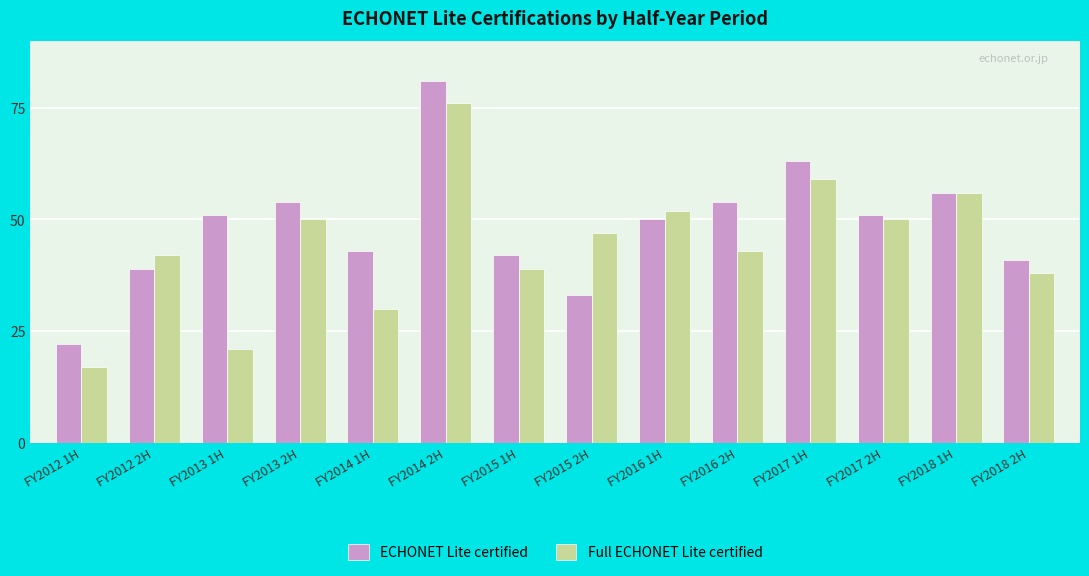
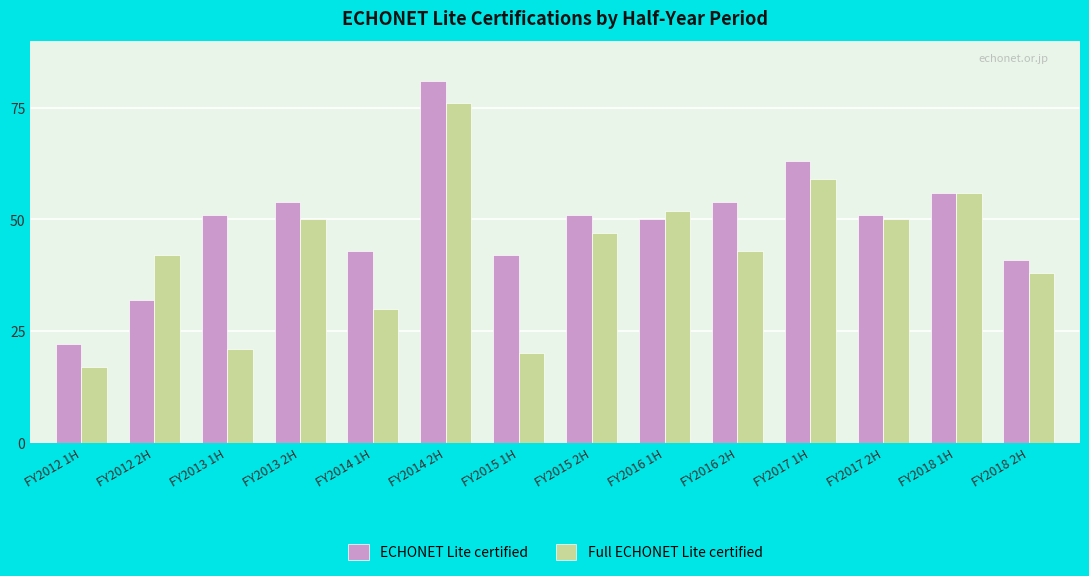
ECHONET Lite certified, FY2012 2H: 39 -> 32
Full ECHONET Lite certified, FY2015 1H: 39 -> 20
ECHONET Lite certified, FY2015 2H: 33 -> 51
